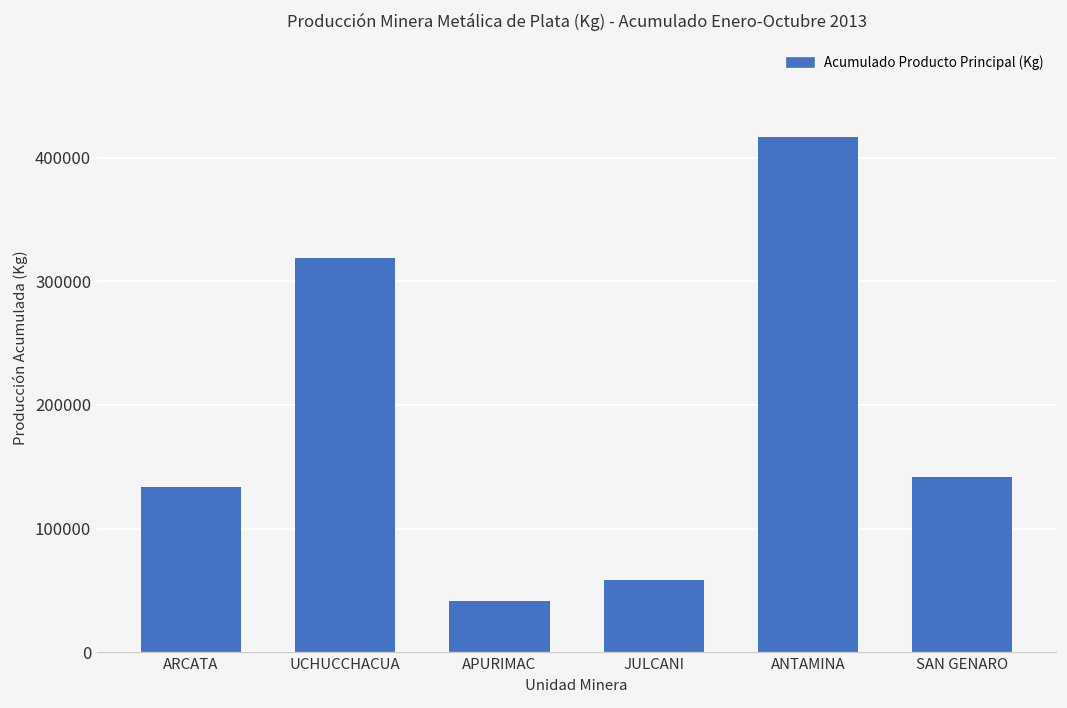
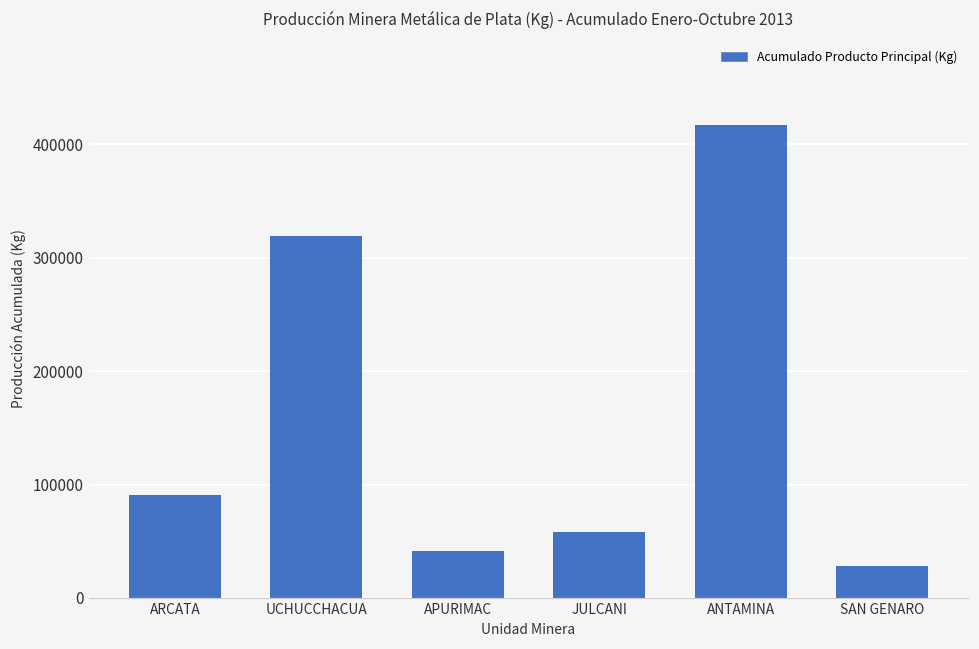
ARCATA: 133000 -> 91000
SAN GENARO: 142000 -> 28000
